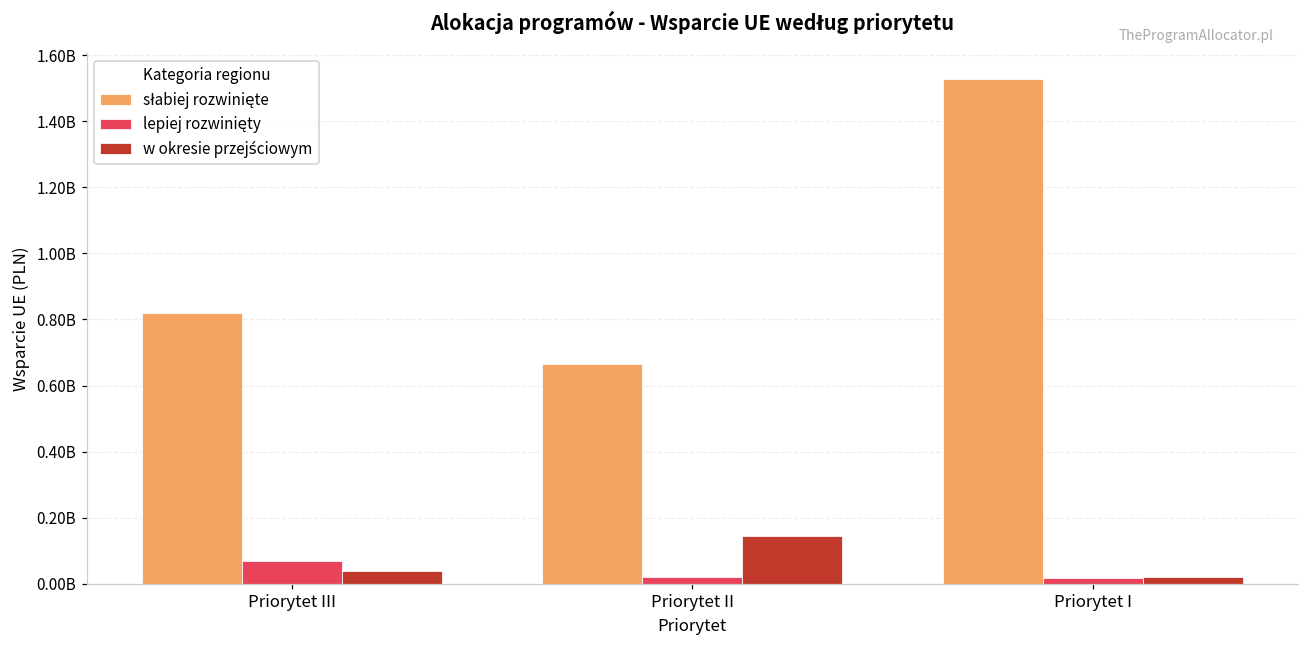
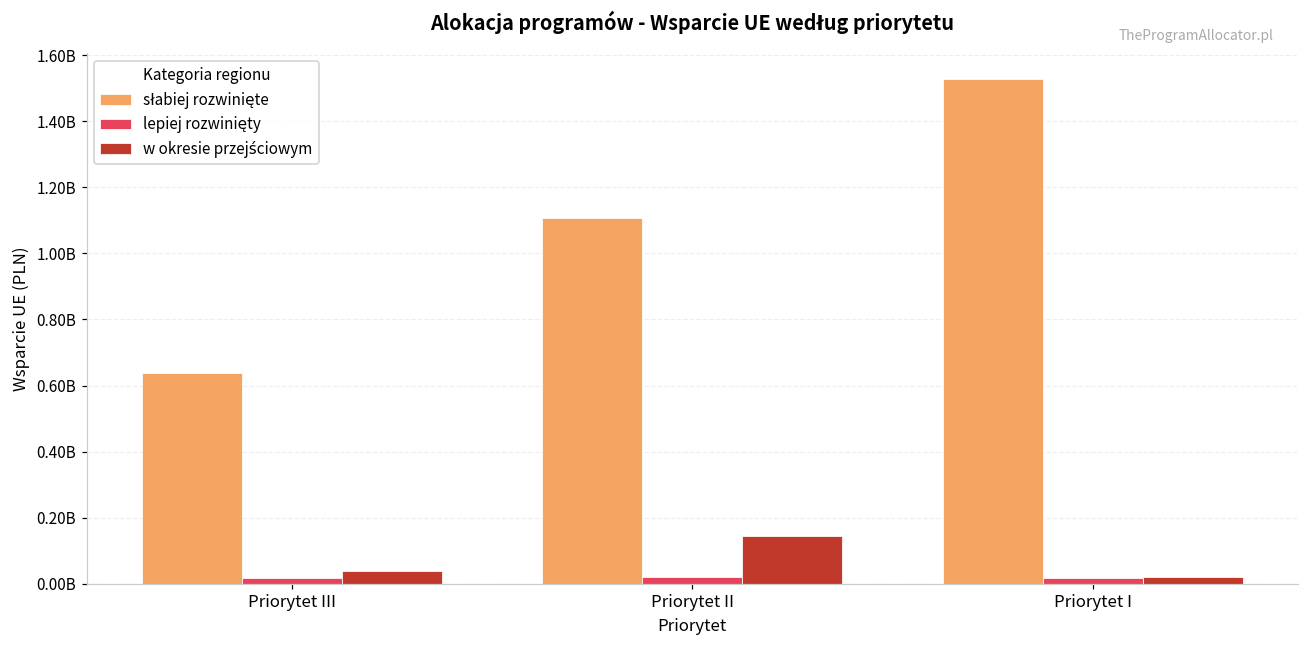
słabiej rozwinięte, Priorytet III: 820000000 -> 640000000
lepiej rozwinięty, Priorytet III: 70000000 -> 20000000
słabiej rozwinięte, Priorytet II: 670000000 -> 1110000000
